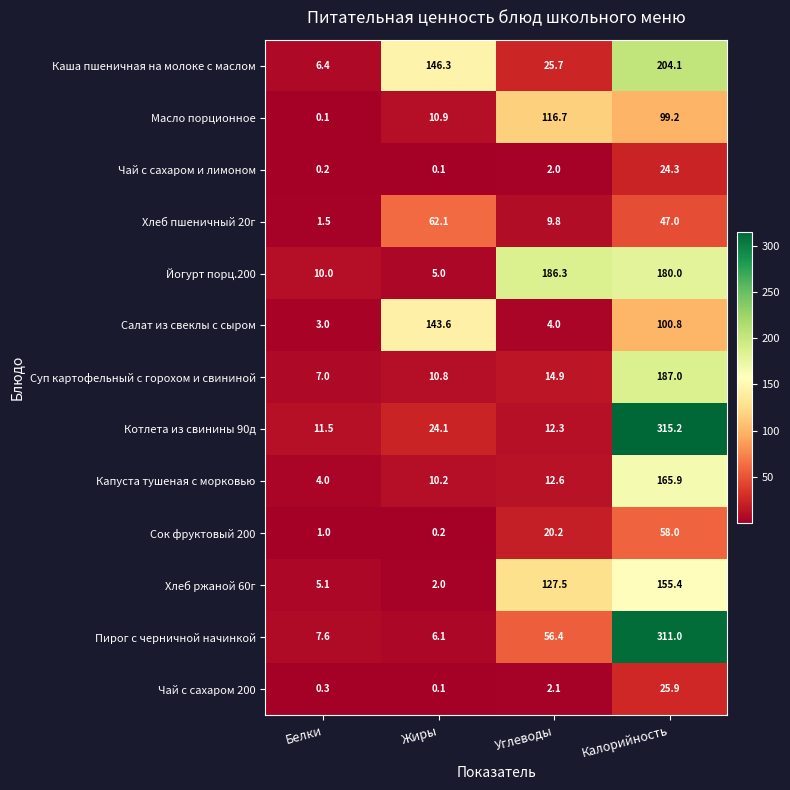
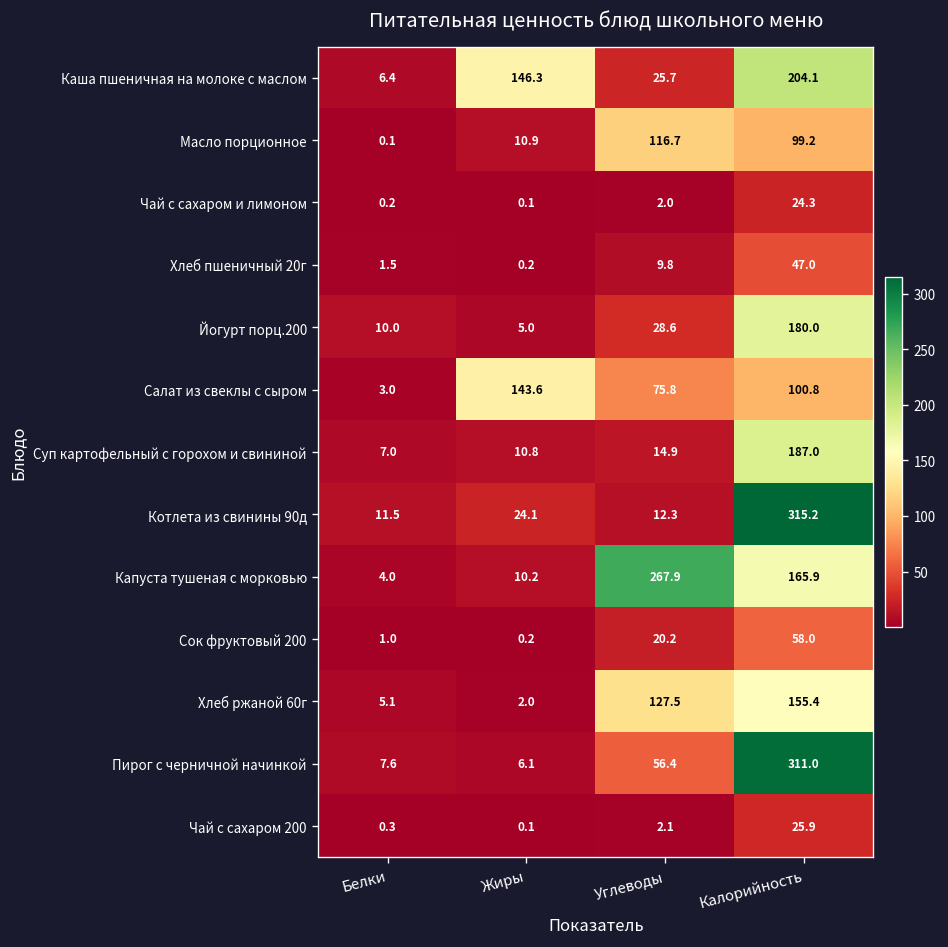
Хлеб пшеничный 20г, Жиры: 62.1 -> 0.2
Йогурт порц.200, Углеводы: 186.3 -> 28.6
Салат из свеклы с сыром, Углеводы: 4.0 -> 75.8
Капуста тушеная с морковью, Углеводы: 12.6 -> 267.9
